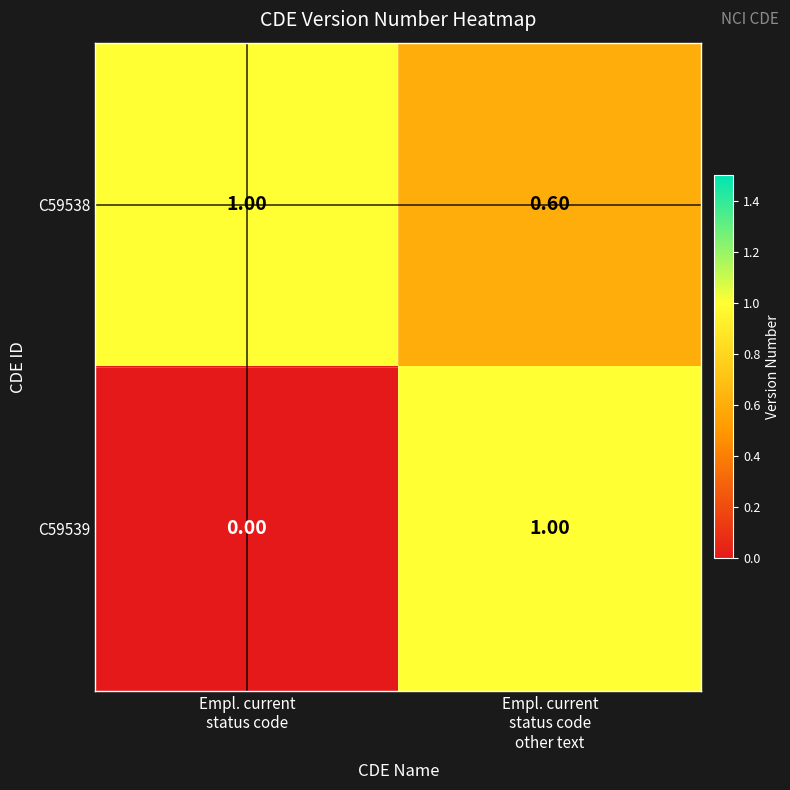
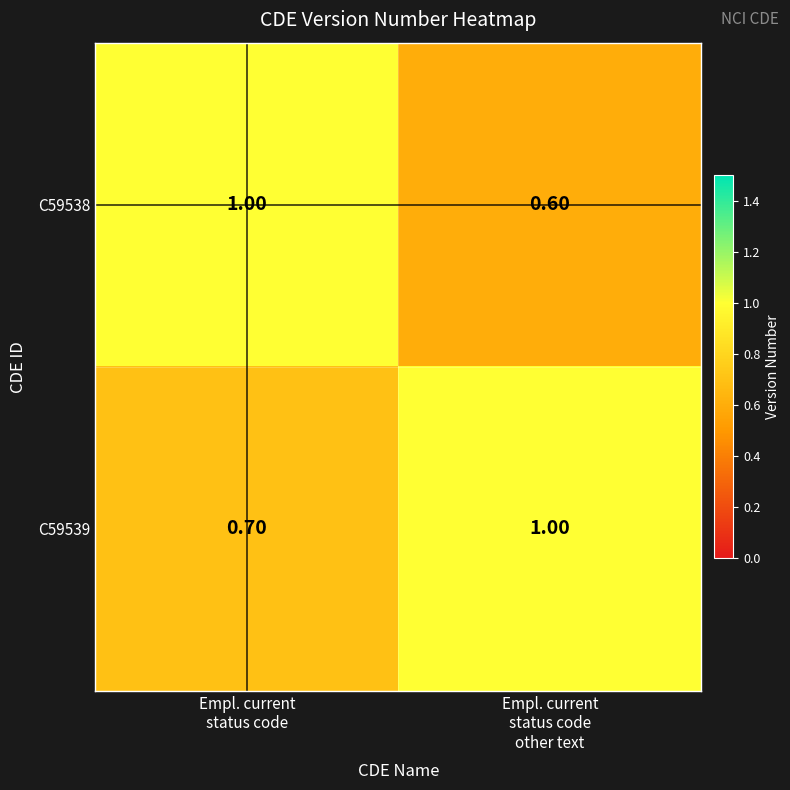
C59539, Empl. current status code: 0.00 -> 0.70
